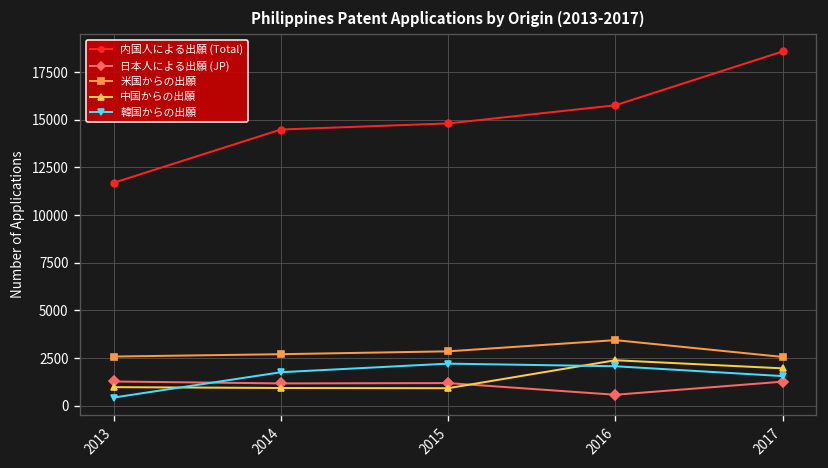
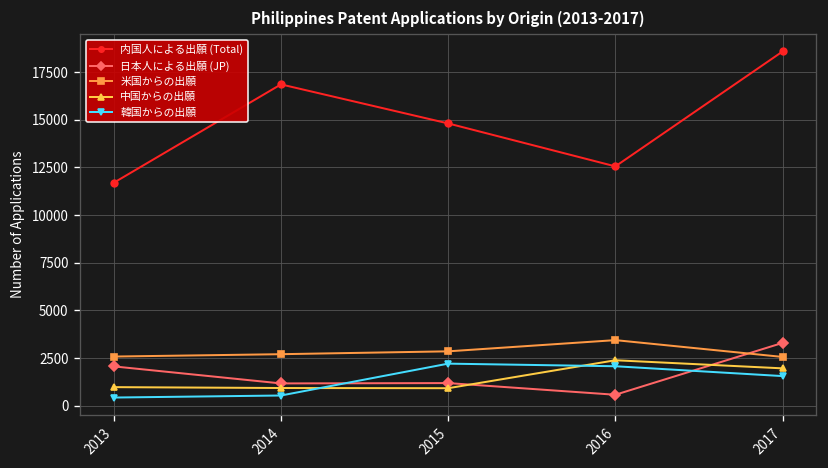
日本人による出願 (JP), 2013: 1300 -> 2100
内国人による出願 (Total), 2014: 14500 -> 16900
韓国からの出願, 2014: 1800 -> 500
内国人による出願 (Total), 2016: 15800 -> 12600
日本人による出願 (JP), 2017: 1300 -> 3300
